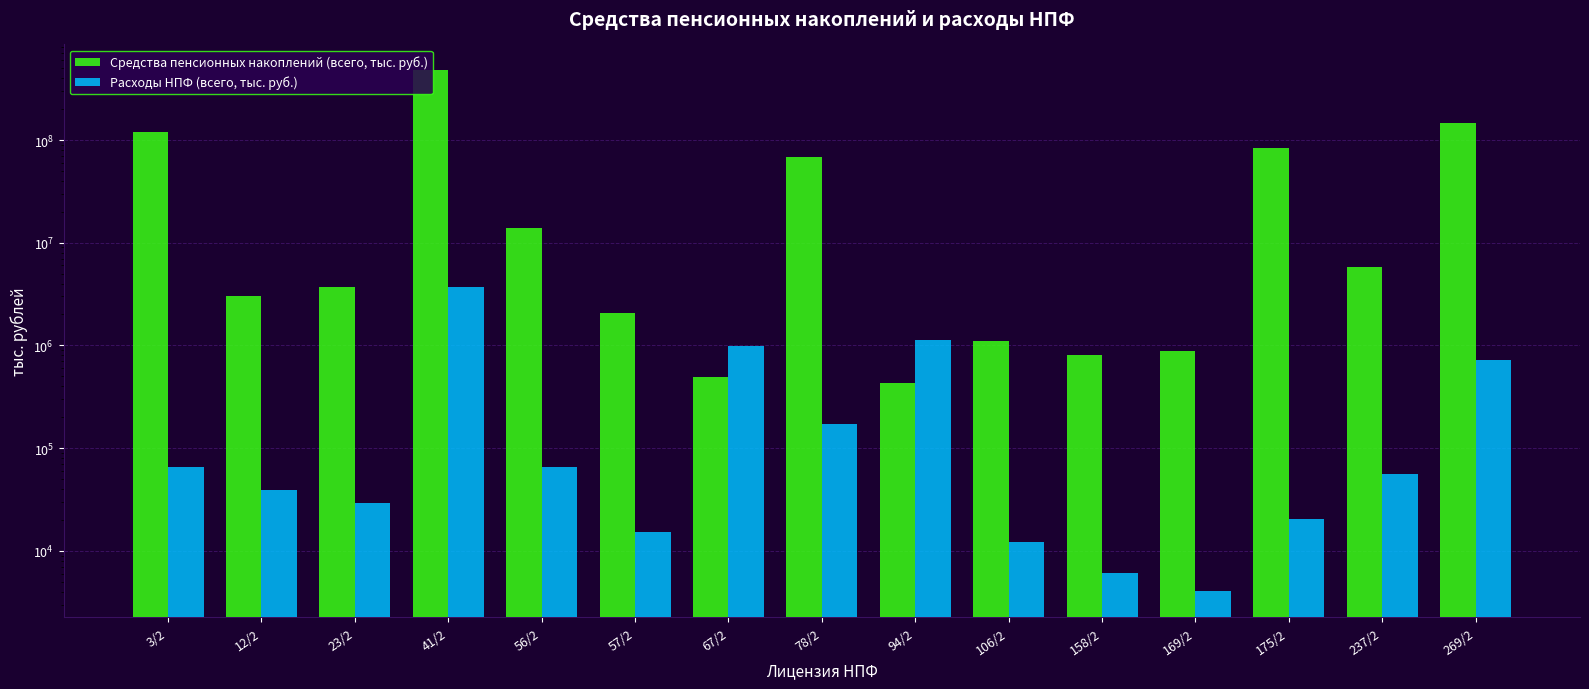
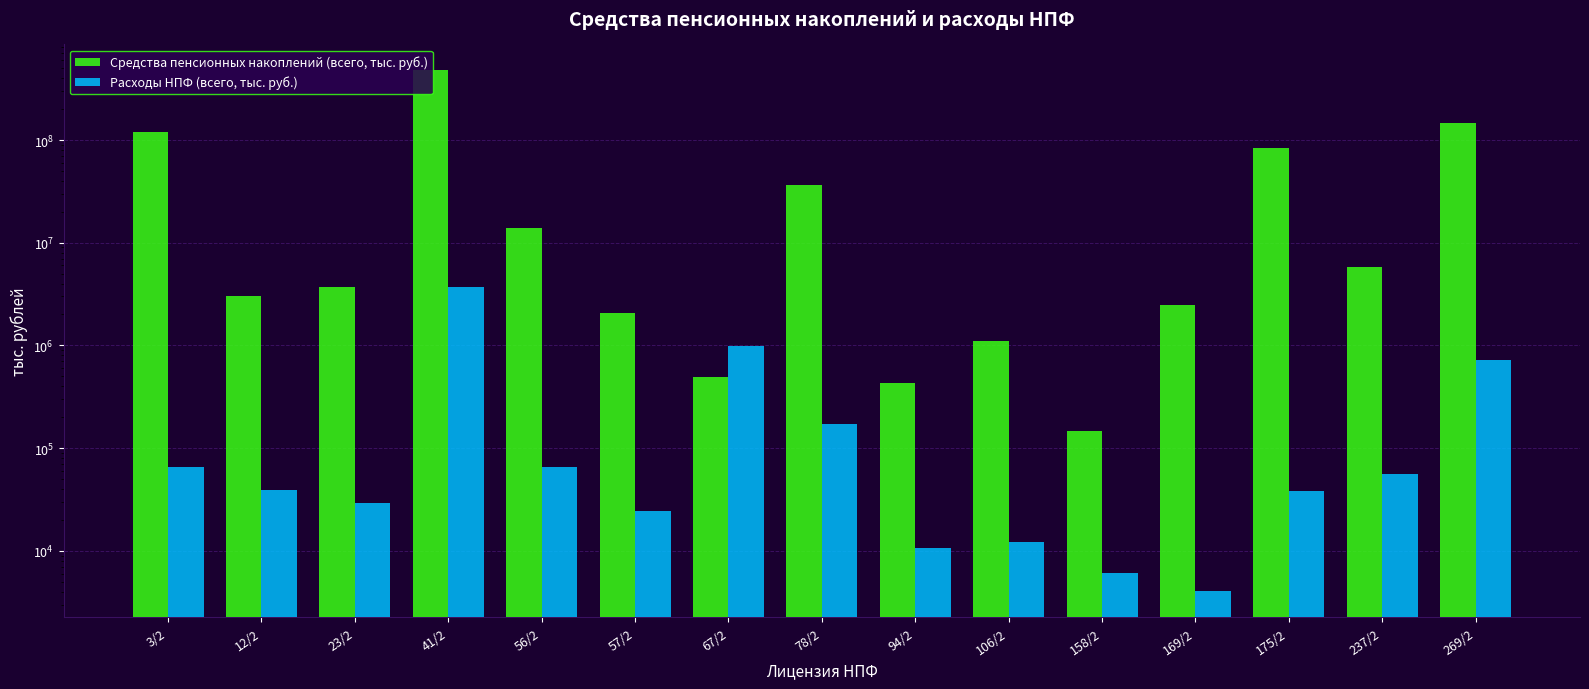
Расходы НПФ (всего, тыс. руб.), 57/2: 15000 -> 25000
Средства пенсионных накоплений (всего, тыс. руб.), 78/2: 70000000 -> 37000000
Расходы НПФ (всего, тыс. руб.), 94/2: 1100000 -> 11000
Средства пенсионных накоплений (всего, тыс. руб.), 158/2: 800000 -> 150000
Средства пенсионных накоплений (всего, тыс. руб.), 169/2: 900000 -> 2500000
Расходы НПФ (всего, тыс. руб.), 175/2: 20000 -> 38000
